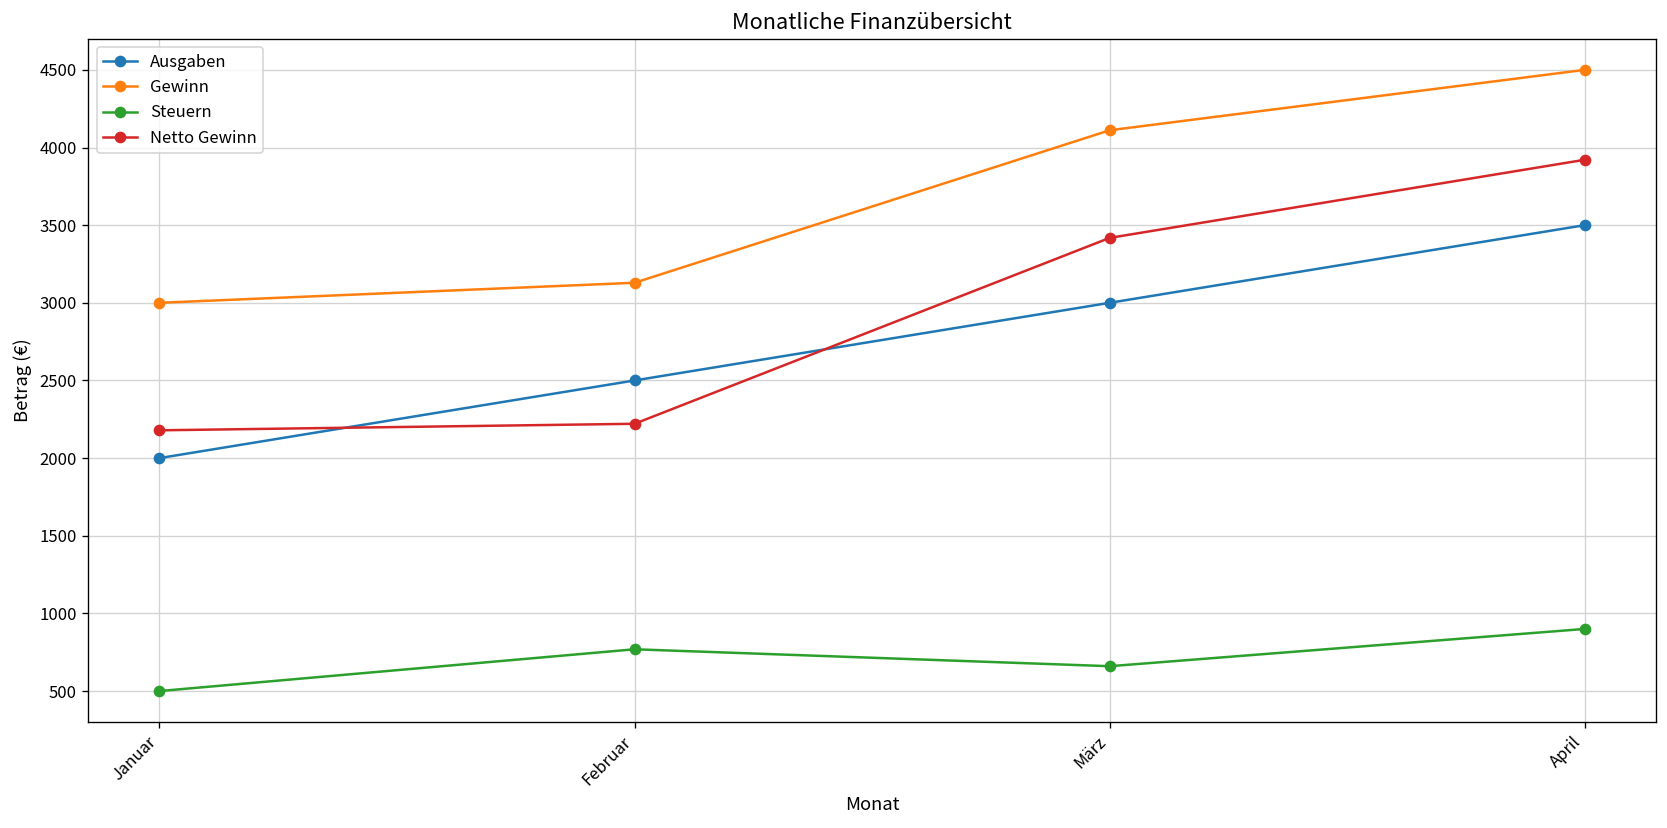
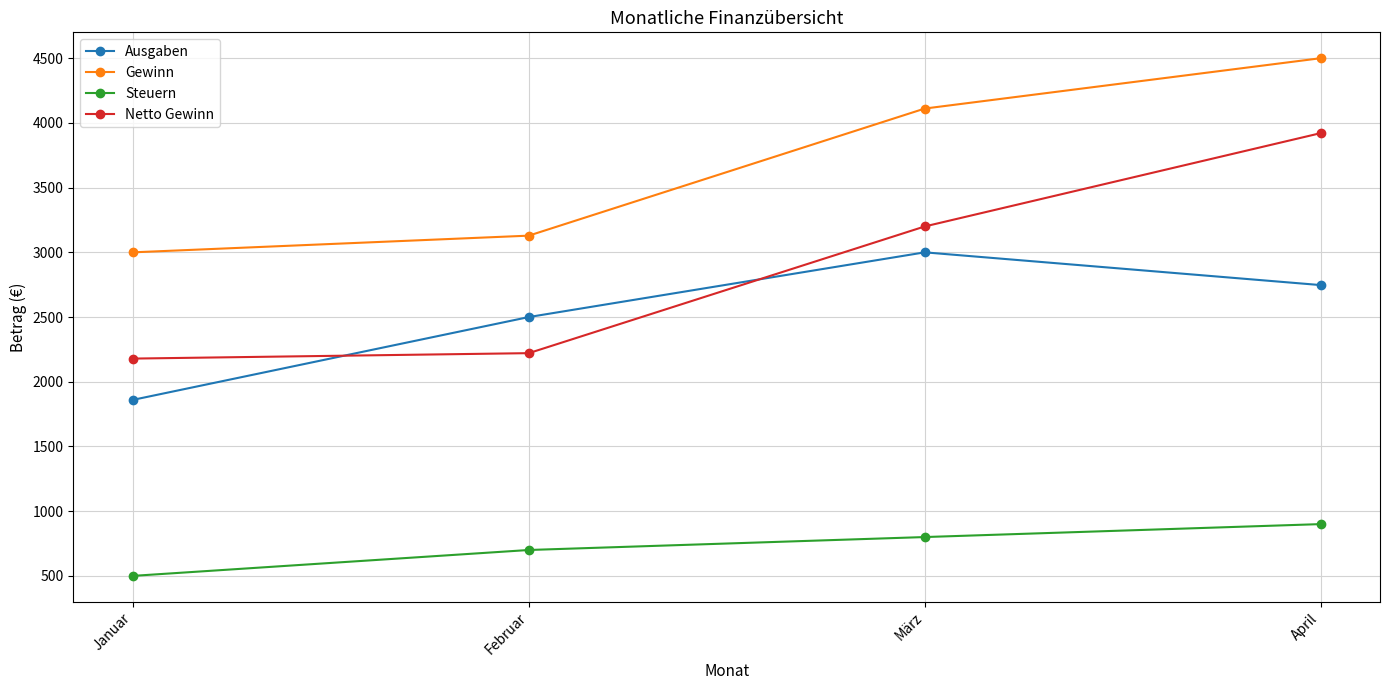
Ausgaben, Januar: 2000 -> 1860
Steuern, Februar: 770 -> 700
Steuern, März: 660 -> 800
Netto Gewinn, März: 3420 -> 3200
Ausgaben, April: 3500 -> 2750
